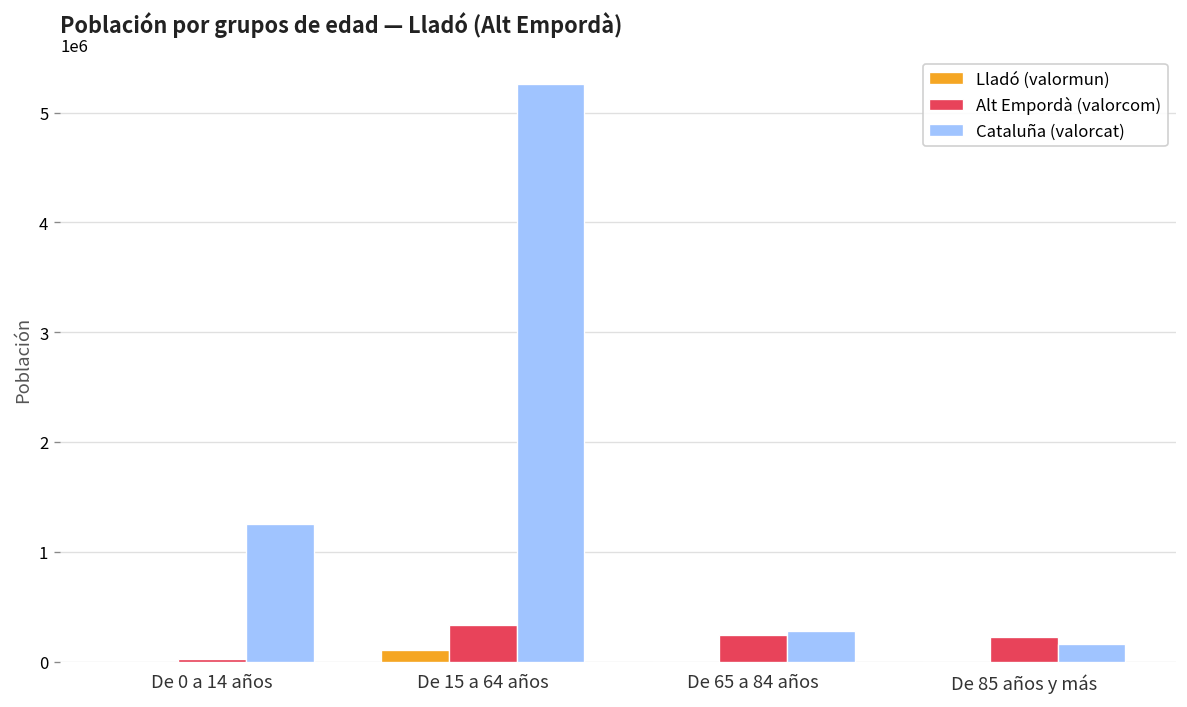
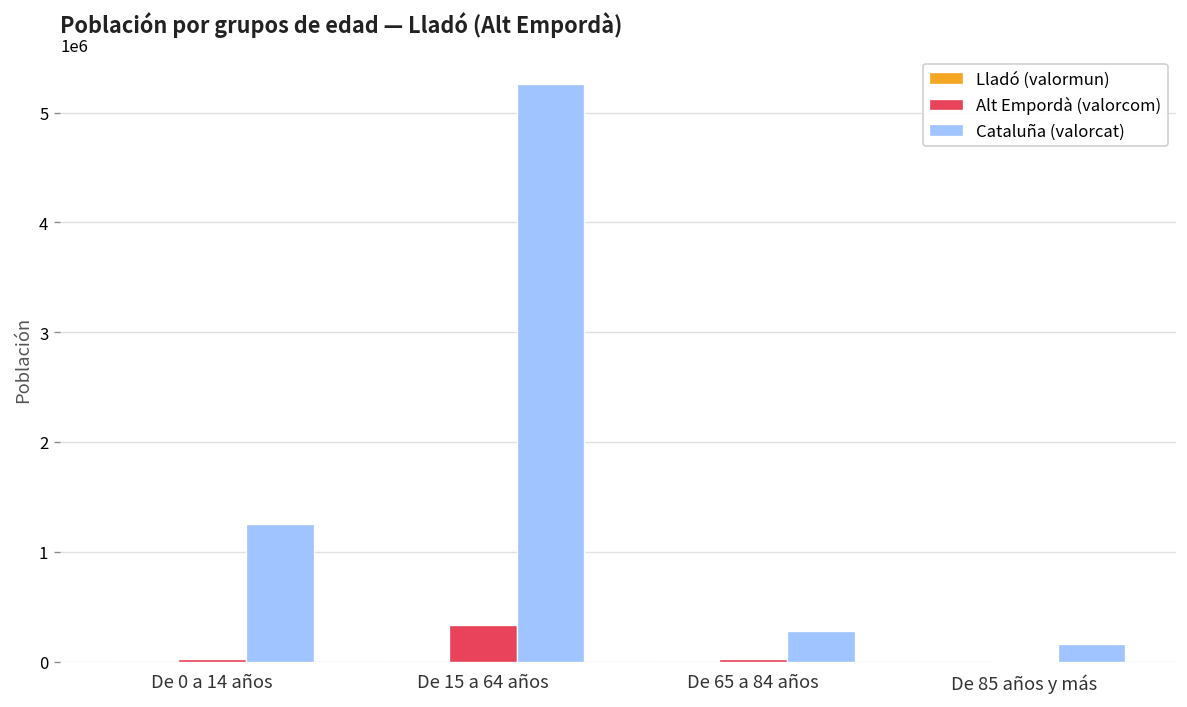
Lladó (valormun), De 15 a 64 años: 100000 -> 0
Alt Empordà (valorcom), De 65 a 84 años: 200000 -> 0
Alt Empordà (valorcom), De 85 años y más: 200000 -> 0
